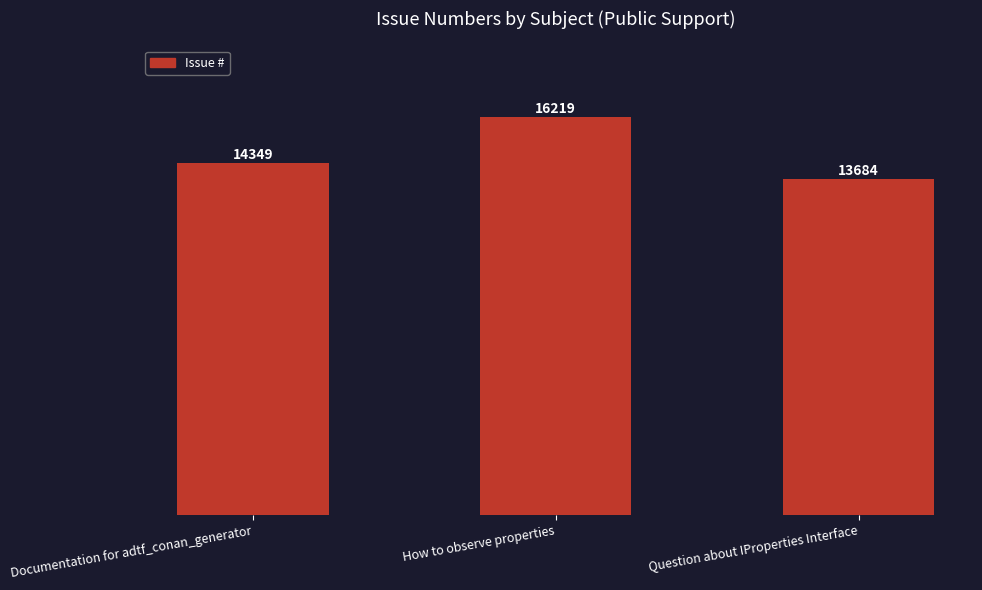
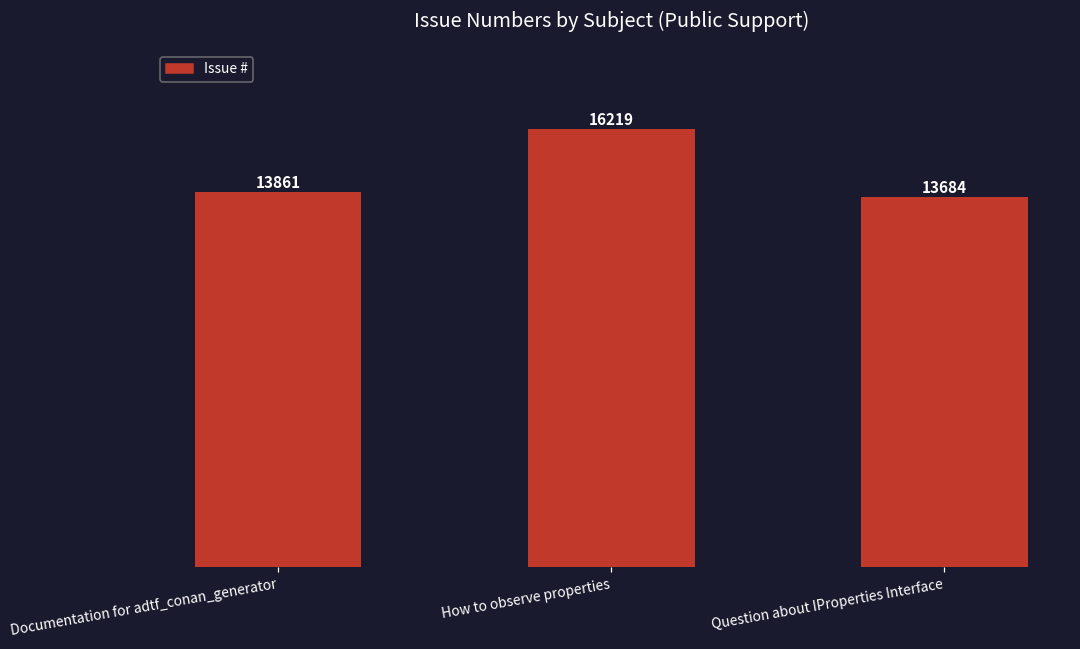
Documentation for adtf_conan_generator: 14349 -> 13861
